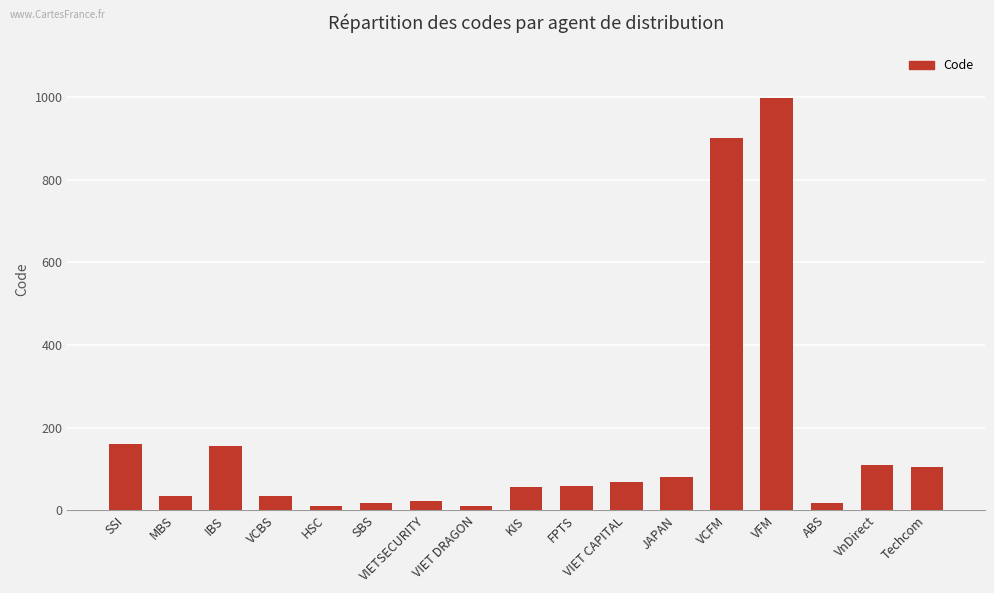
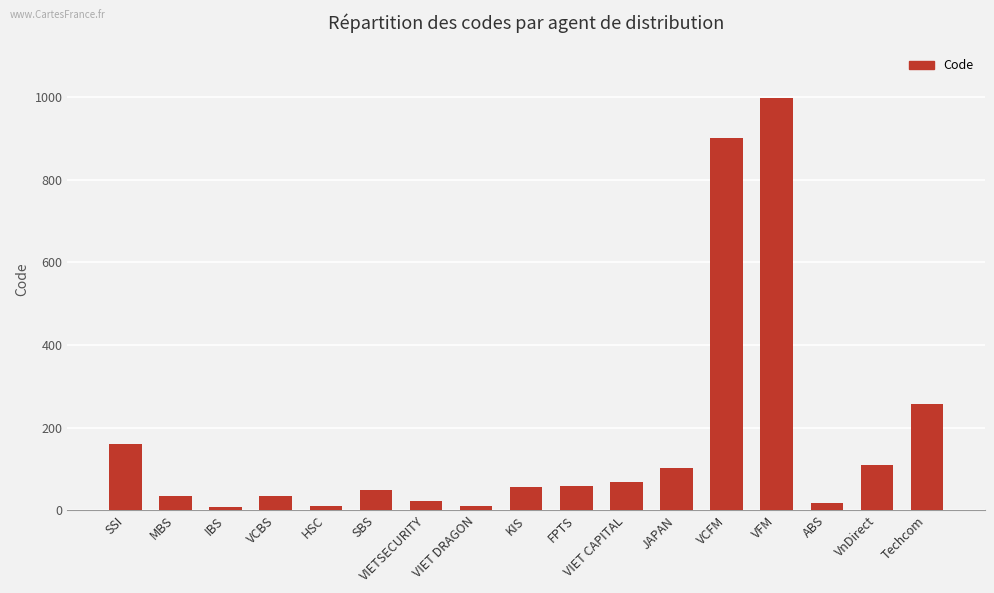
IBS: 160 -> 10
SBS: 20 -> 50
JAPAN: 80 -> 100
Techcom: 110 -> 260
